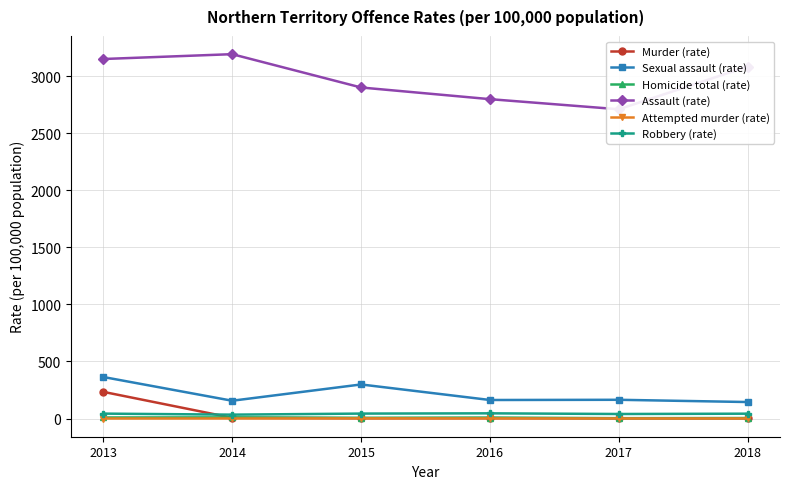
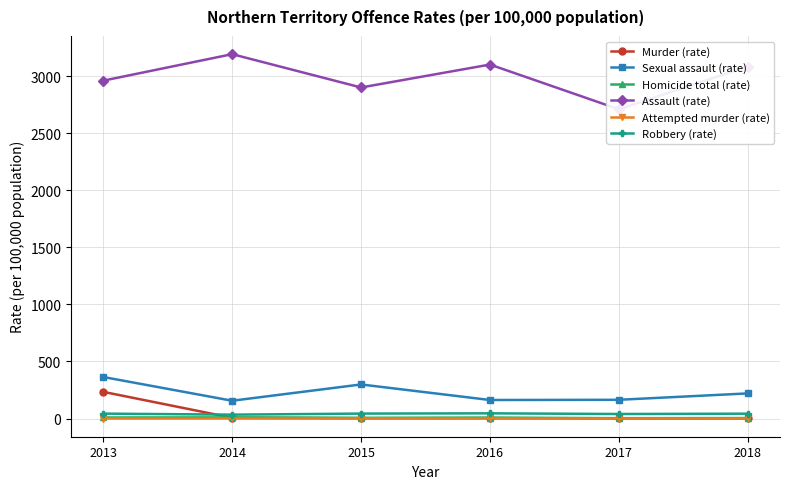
Assault (rate), 2013: 3150 -> 2960
Assault (rate), 2016: 2800 -> 3100
Sexual assault (rate), 2018: 140 -> 220
